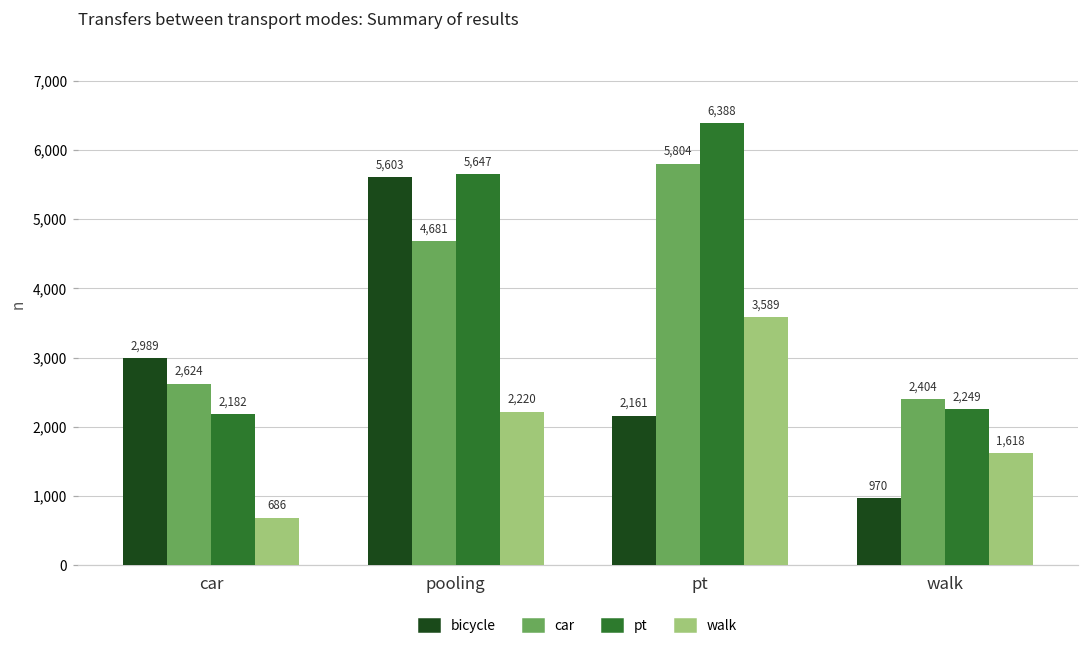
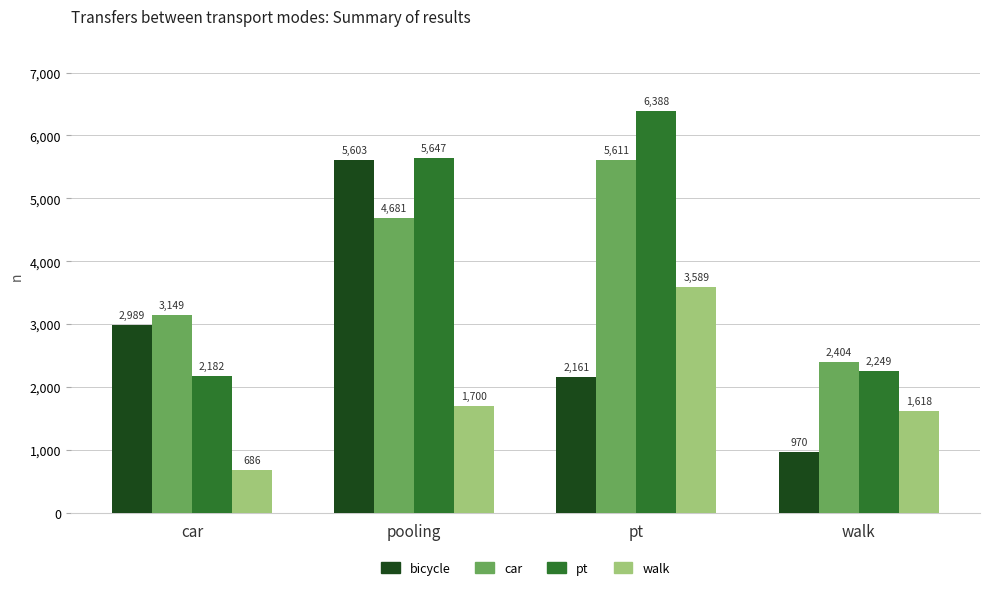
car, car: 2,624 -> 3,149
walk, pooling: 2,220 -> 1,700
car, pt: 5,804 -> 5,611
